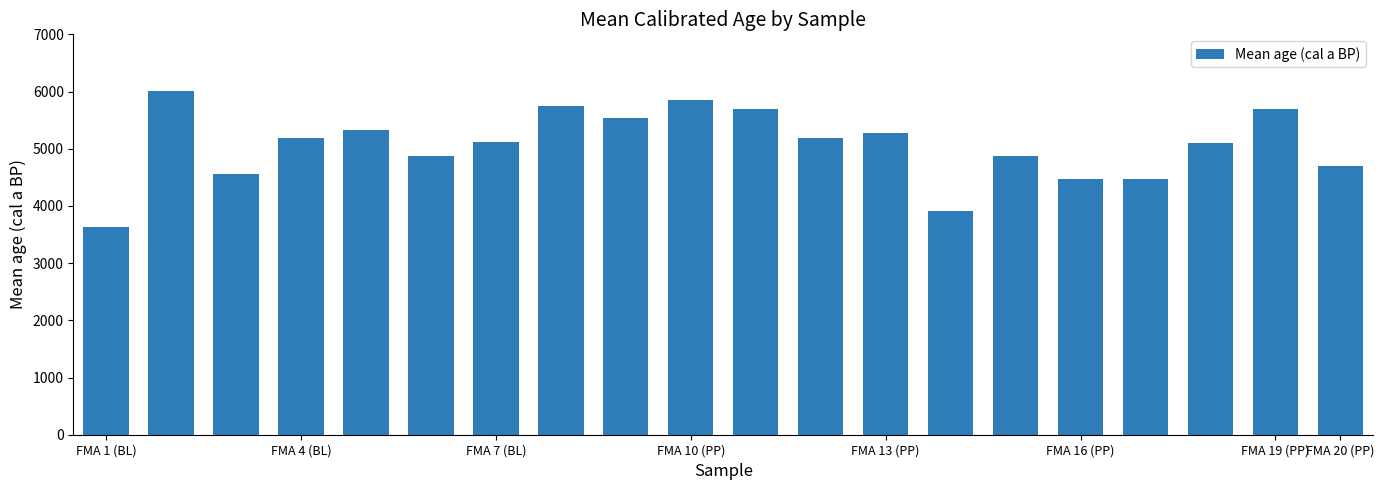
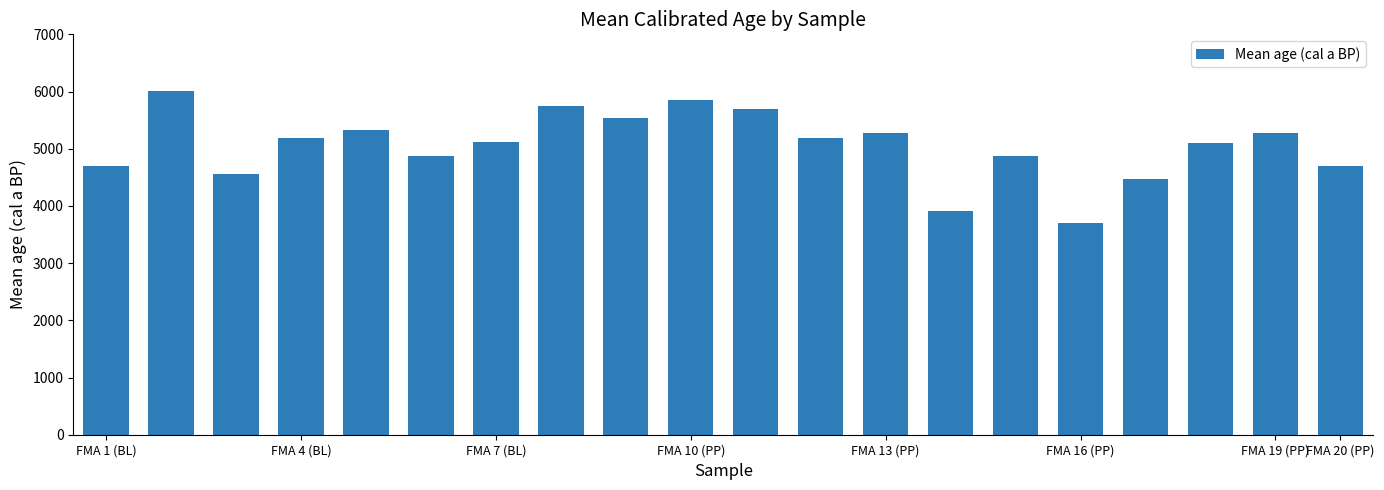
FMA 1 (BL): 3600 -> 4700
FMA 16 (PP): 4500 -> 3700
FMA 19 (PP): 5700 -> 5300
